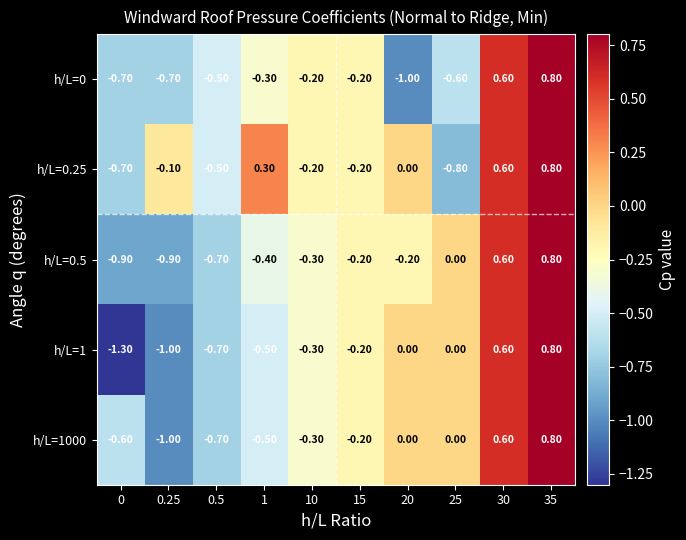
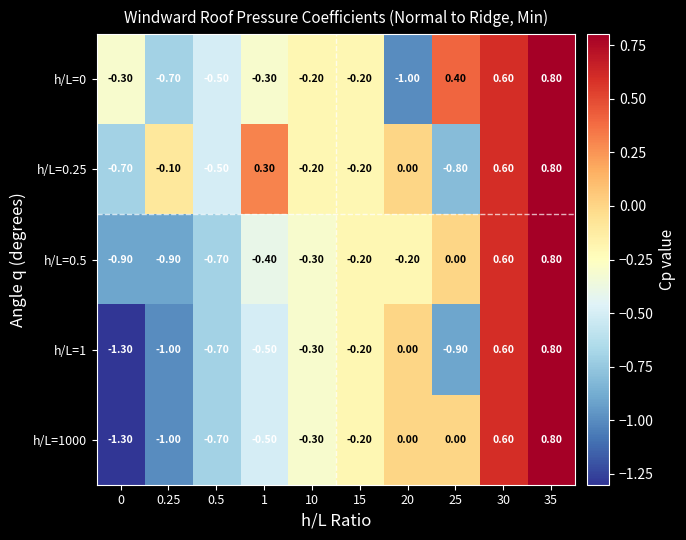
h/L=0, 0: -0.70 -> -0.30
h/L=0, 25: -0.60 -> 0.40
h/L=1, 25: 0.00 -> -0.90
h/L=1000, 0: -0.60 -> -1.30
